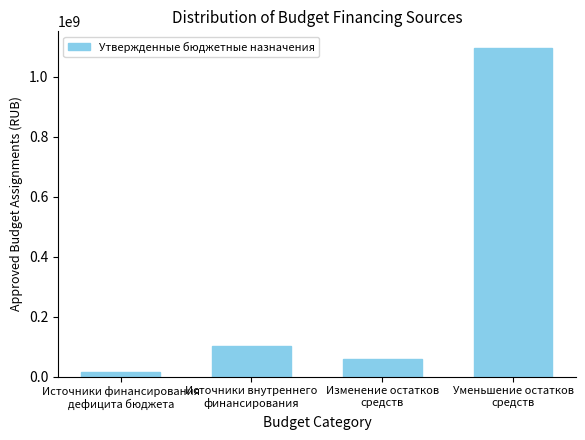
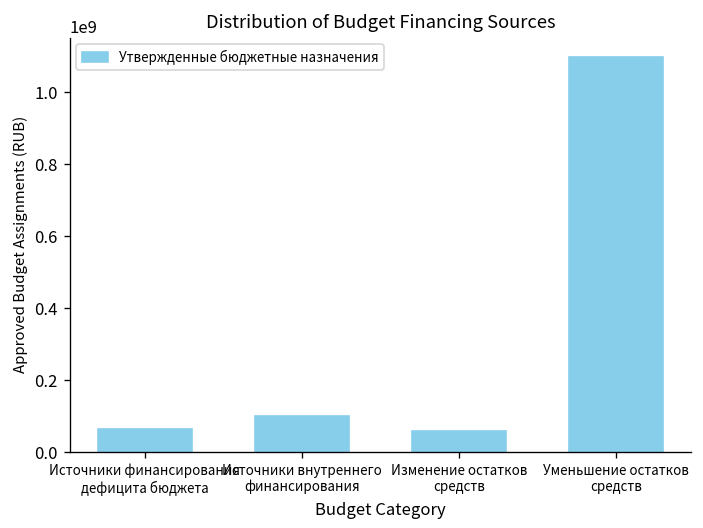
Источники финансирования дефицита бюджета: 20000000 -> 60000000
